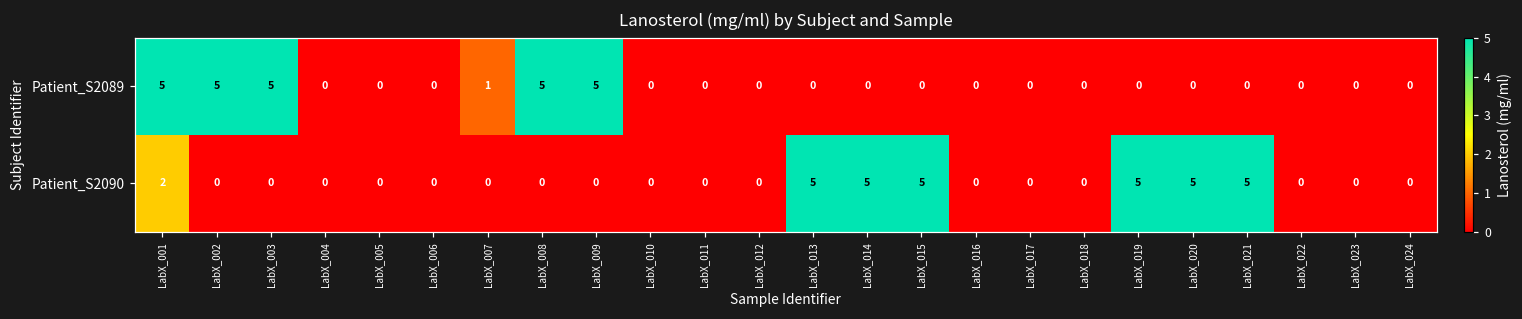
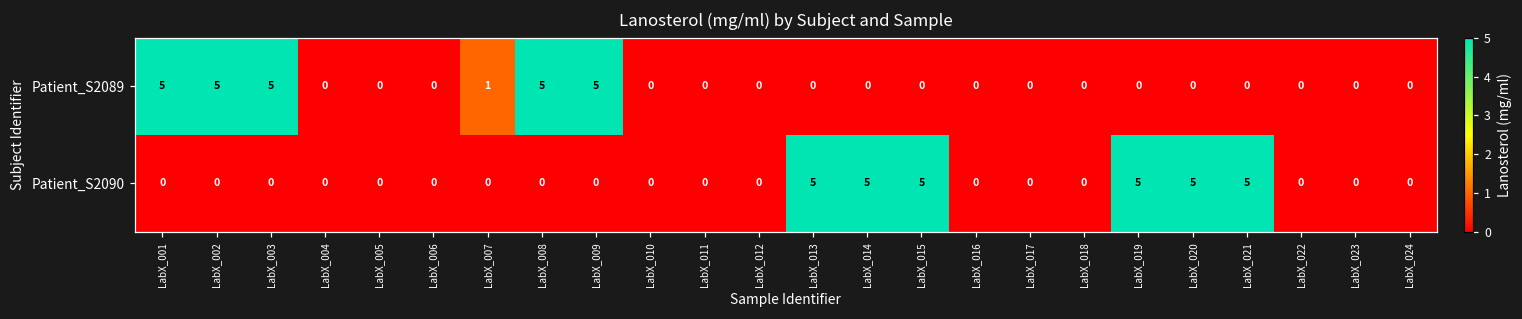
Patient_S2090, LabX_001: 2 -> 0
